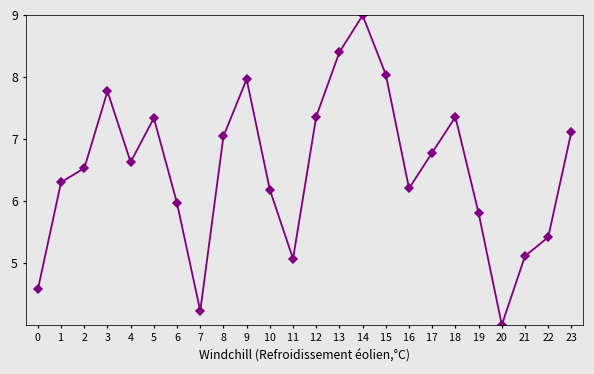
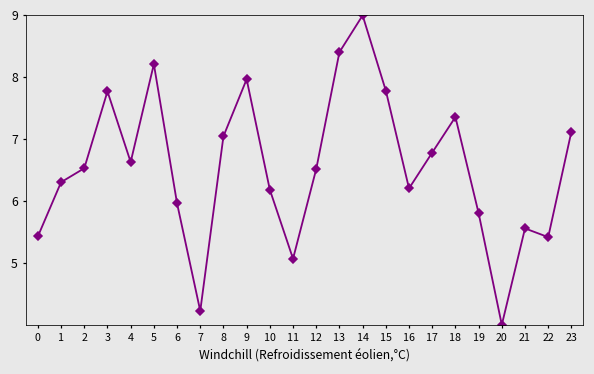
0: 4.6 -> 5.4
5: 7.3 -> 8.2
12: 7.4 -> 6.5
15: 8.0 -> 7.8
21: 5.1 -> 5.6
